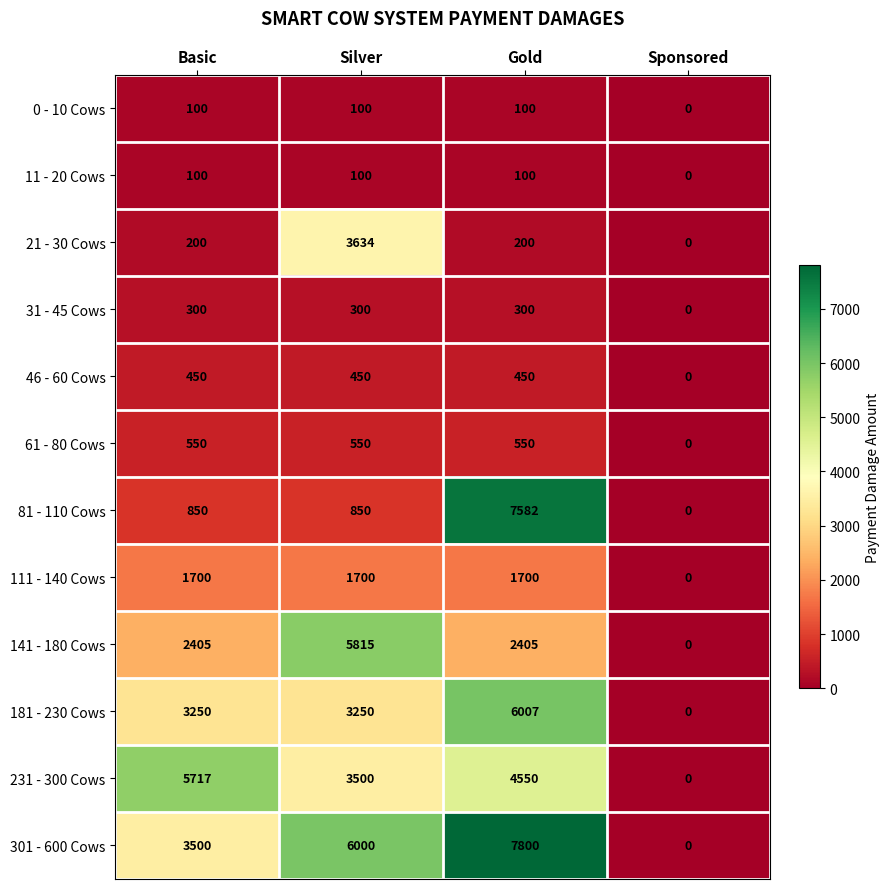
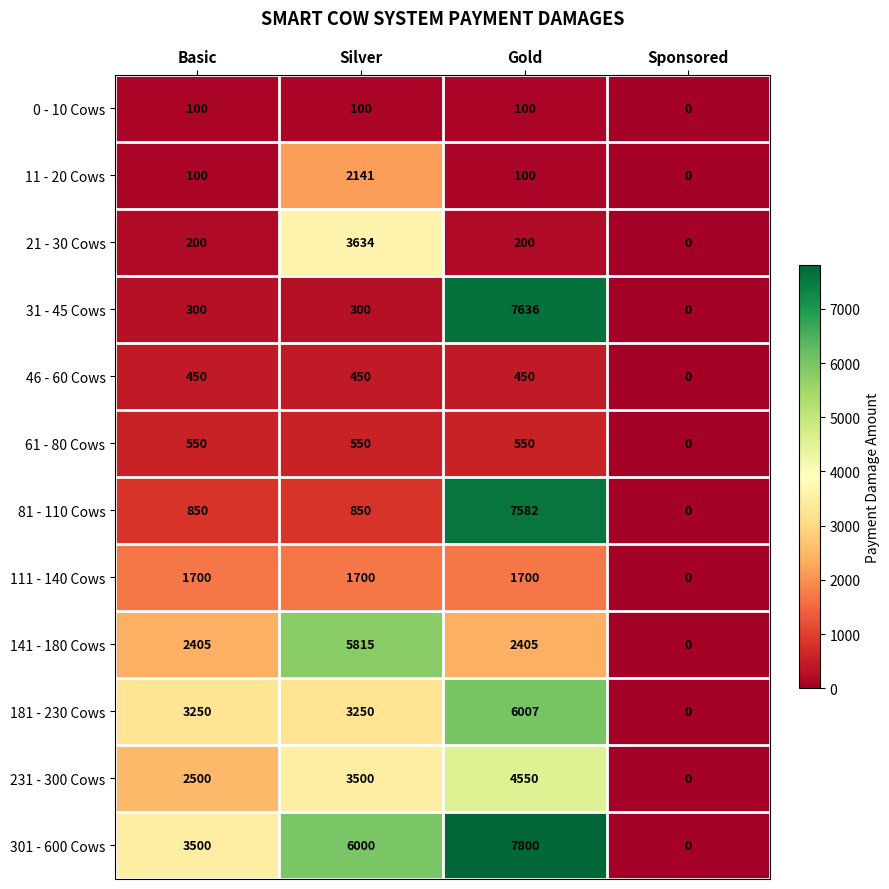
11 - 20 Cows, Silver: 100 -> 2141
31 - 45 Cows, Gold: 300 -> 7636
231 - 300 Cows, Basic: 5717 -> 2500
